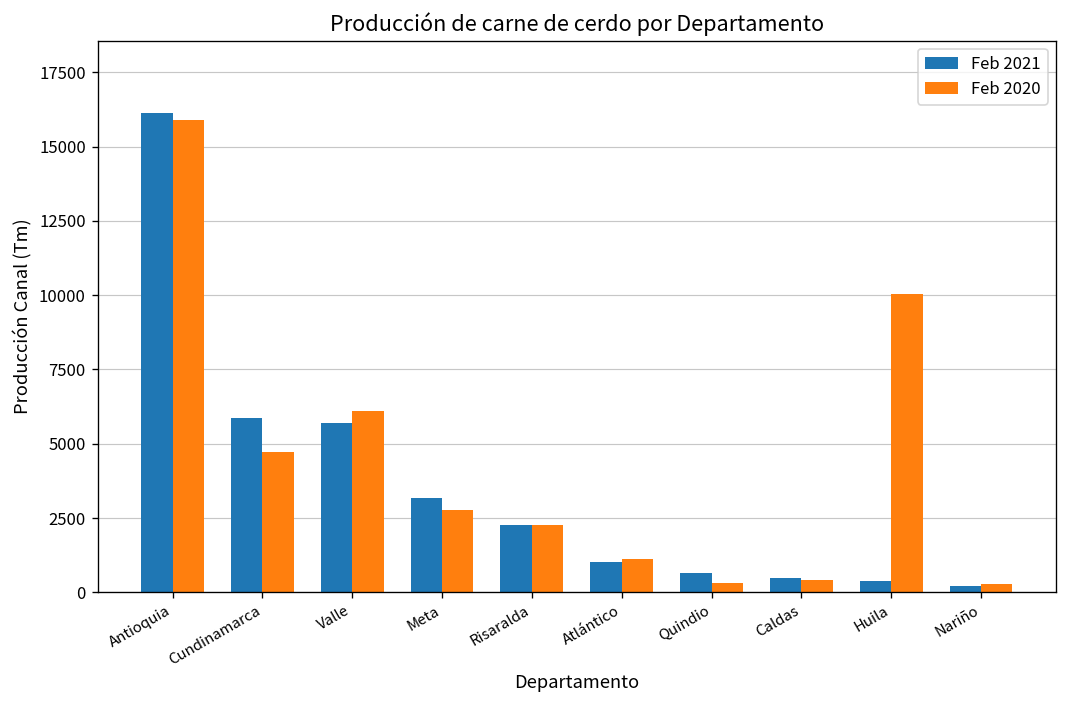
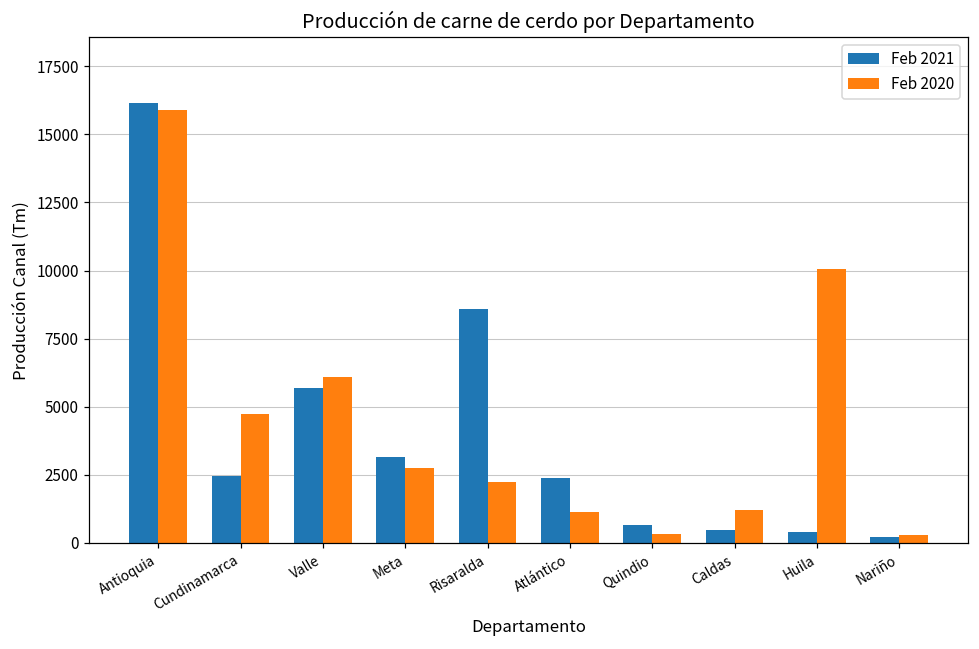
Feb 2021, Cundinamarca: 5900 -> 2500
Feb 2021, Risaralda: 2300 -> 8600
Feb 2021, Atlántico: 1000 -> 2400
Feb 2020, Caldas: 400 -> 1200
